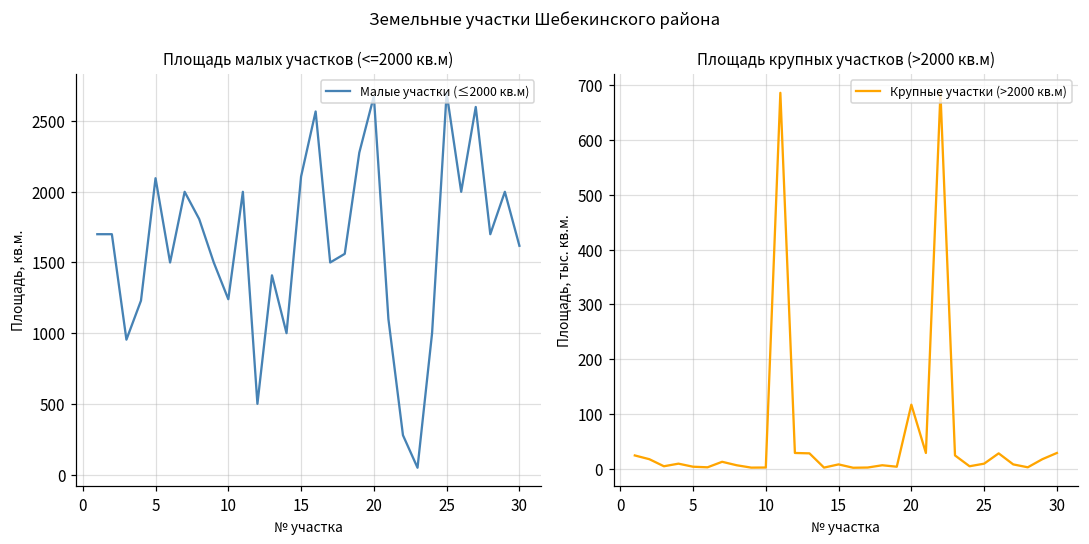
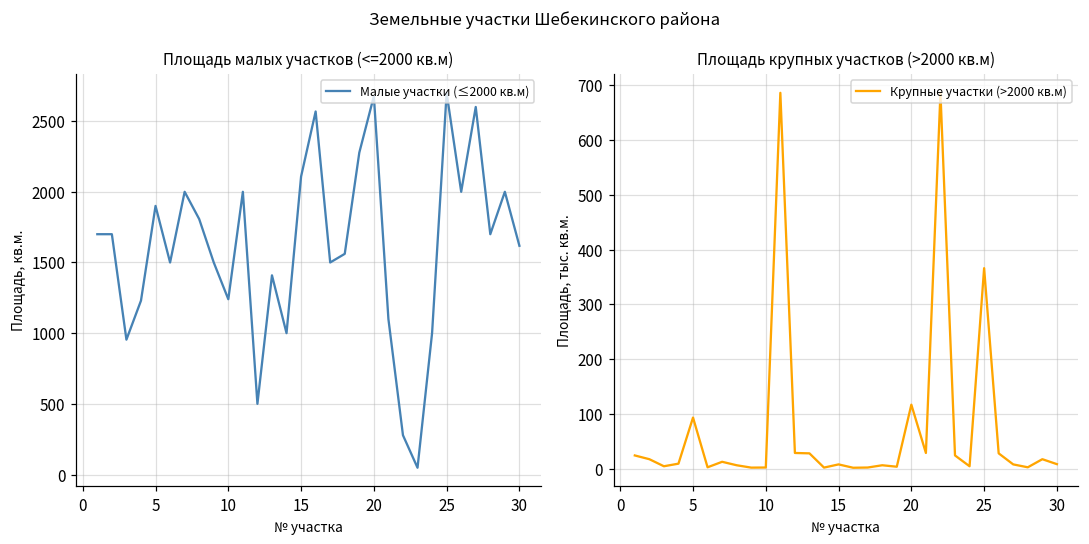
Площадь малых участков (<=2000 кв.м), 5: 2100 -> 1900
Площадь крупных участков (>2000 кв.м), 5: 0 -> 90
Площадь крупных участков (>2000 кв.м), 25: 10 -> 370
Площадь крупных участков (>2000 кв.м), 30: 30 -> 10
